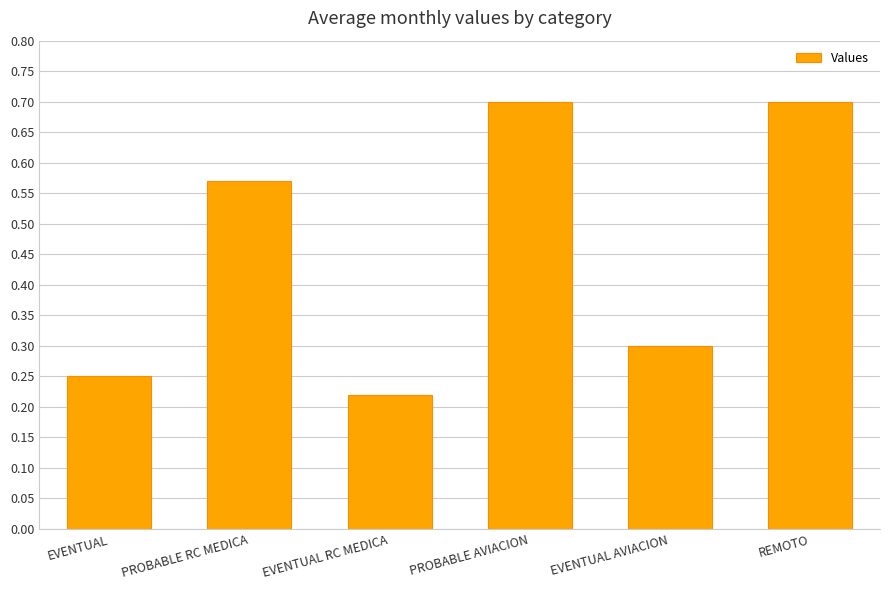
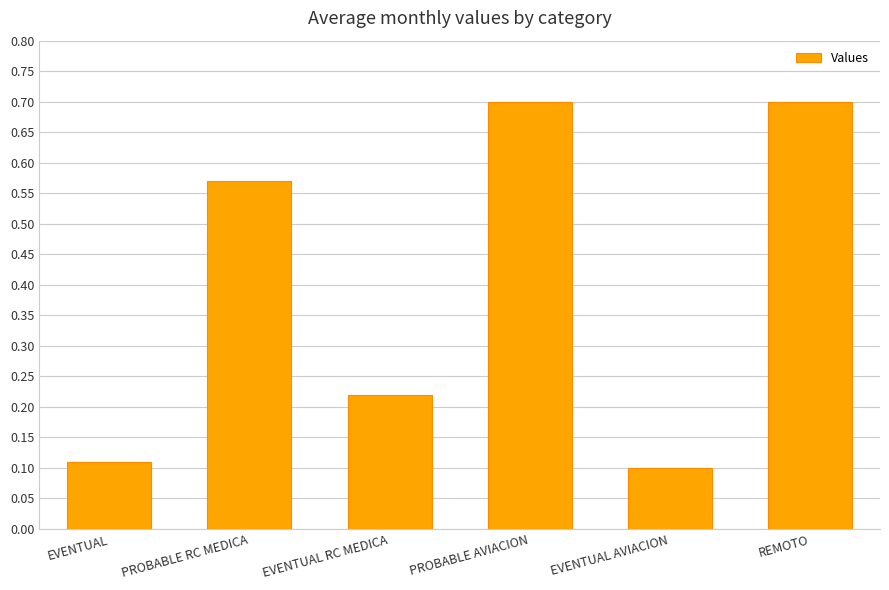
EVENTUAL: 0.25 -> 0.11
EVENTUAL AVIACION: 0.3 -> 0.1
